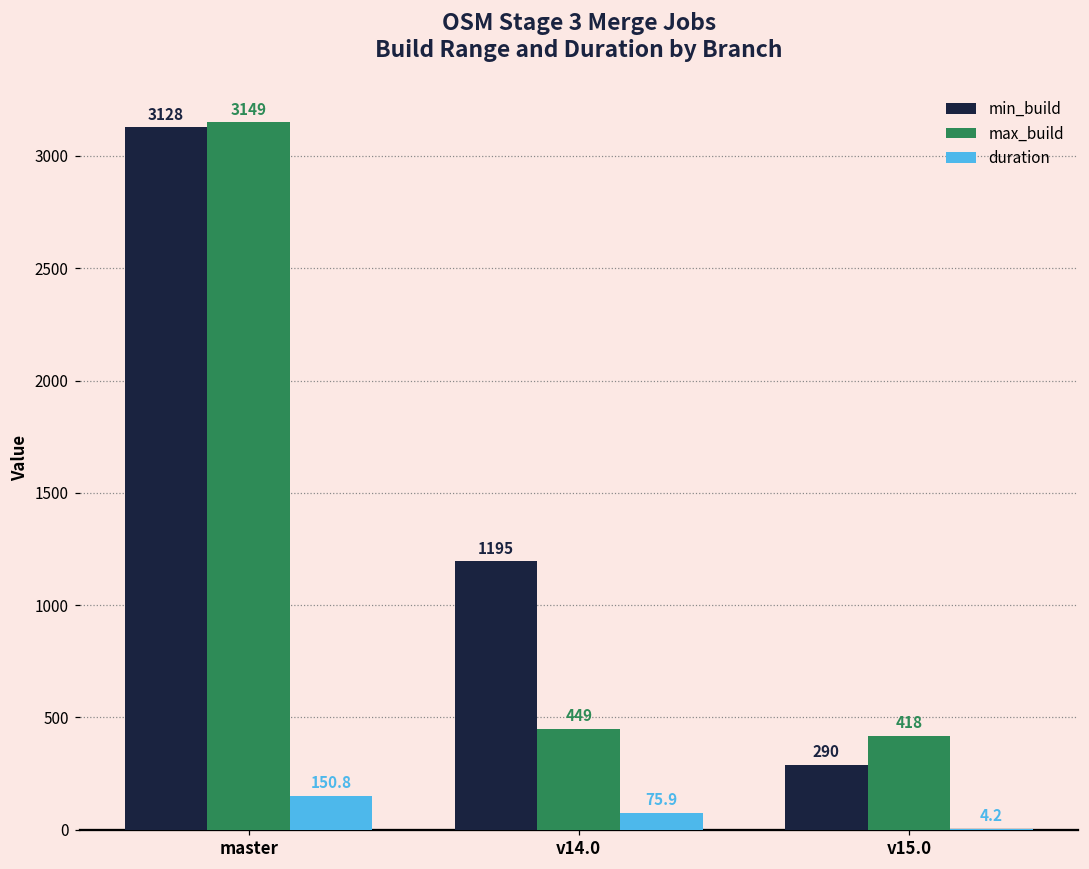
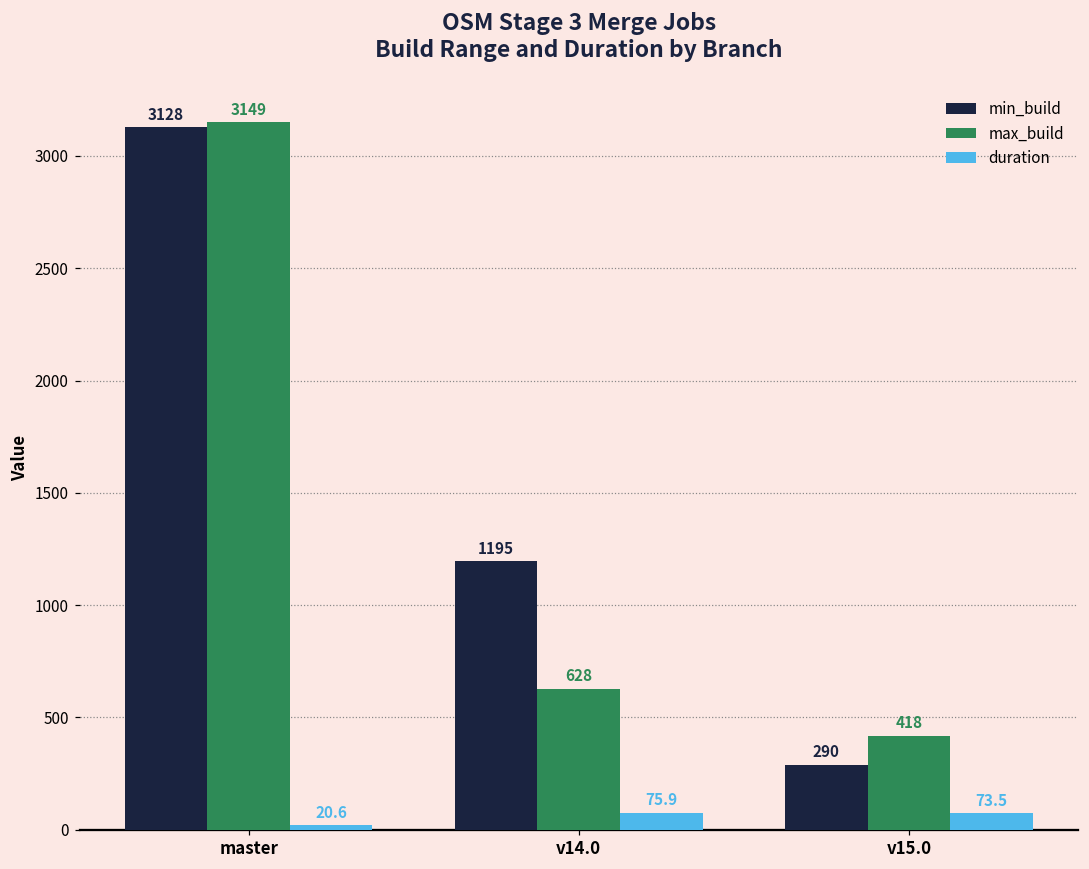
duration, master: 150.8 -> 20.6
max_build, v14.0: 449 -> 628
duration, v15.0: 4.2 -> 73.5
